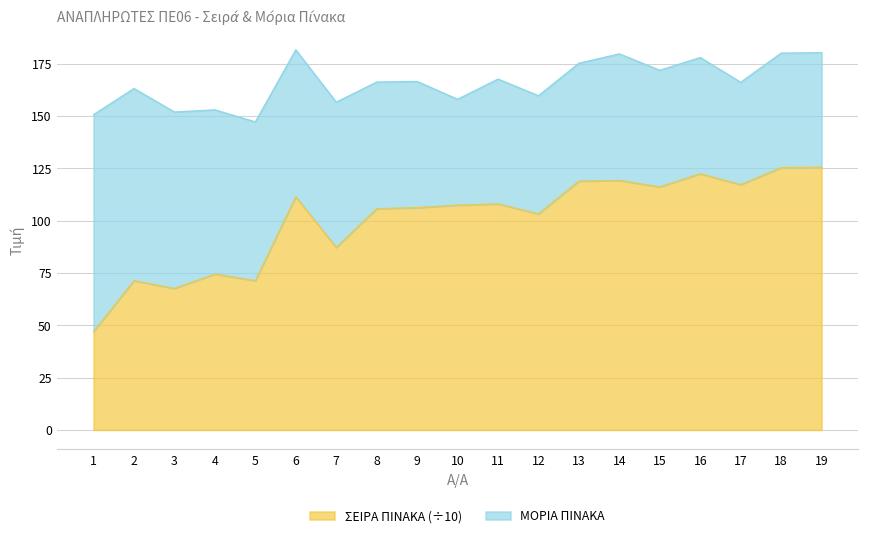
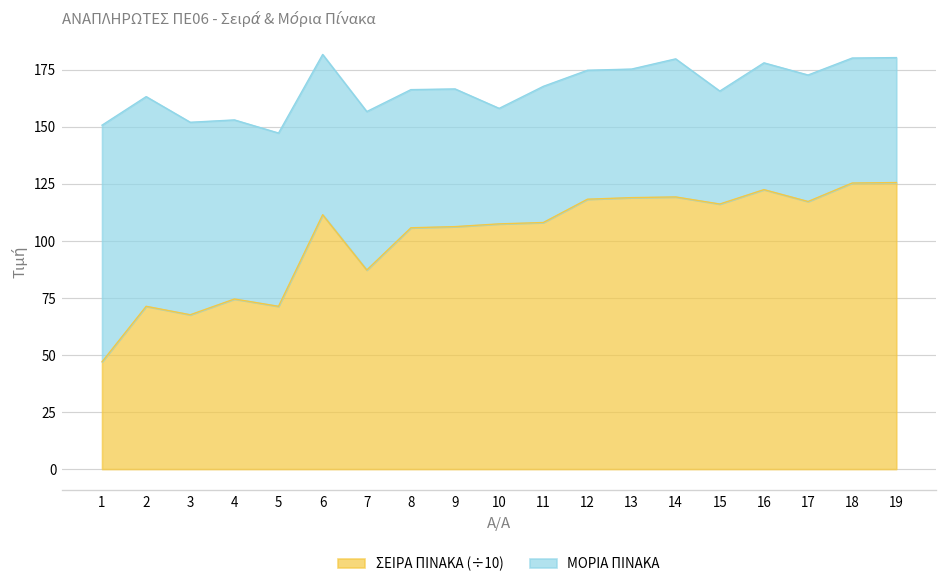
ΣΕΙΡΑ ΠΙΝΑΚΑ (÷10), 12: 103 -> 118
ΜΟΡΙΑ ΠΙΝΑΚΑ, 15: 56 -> 49
ΜΟΡΙΑ ΠΙΝΑΚΑ, 17: 49 -> 55
